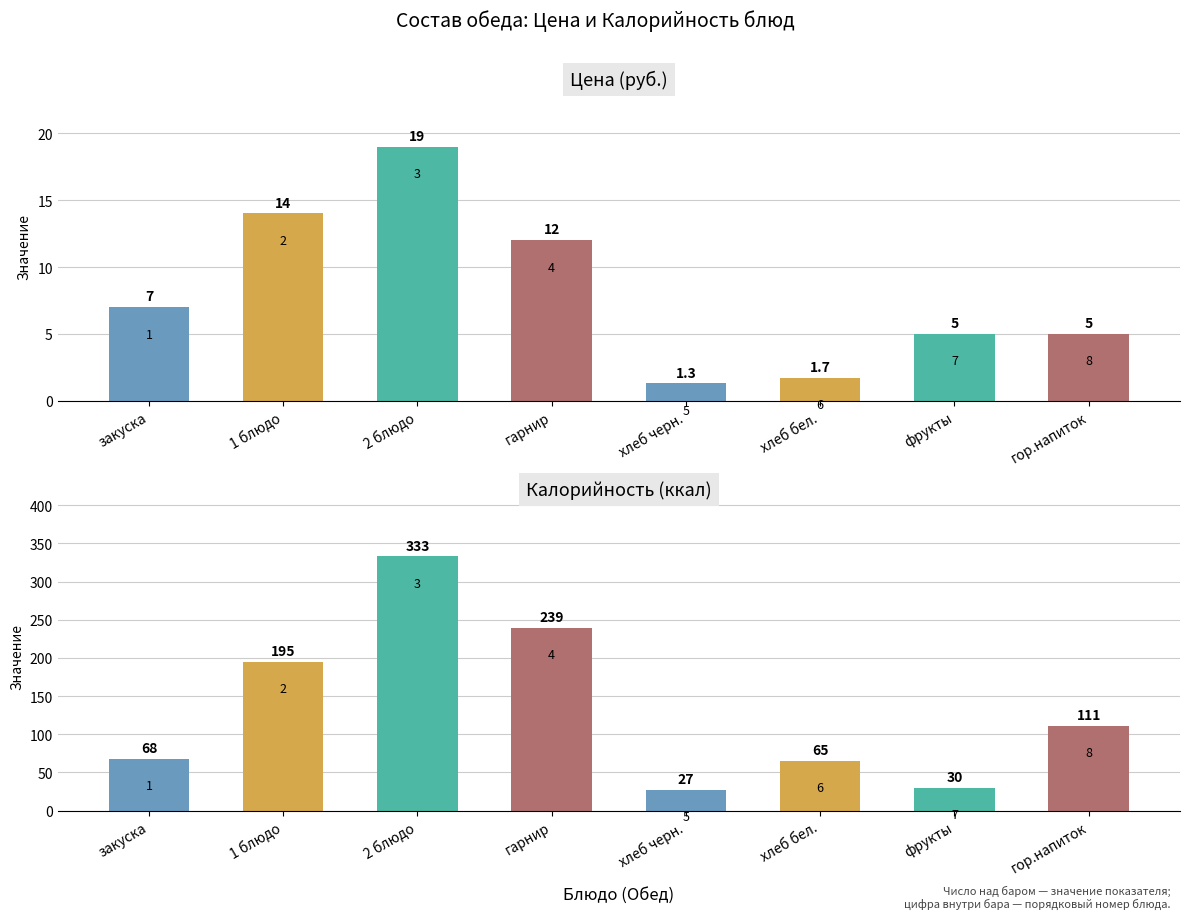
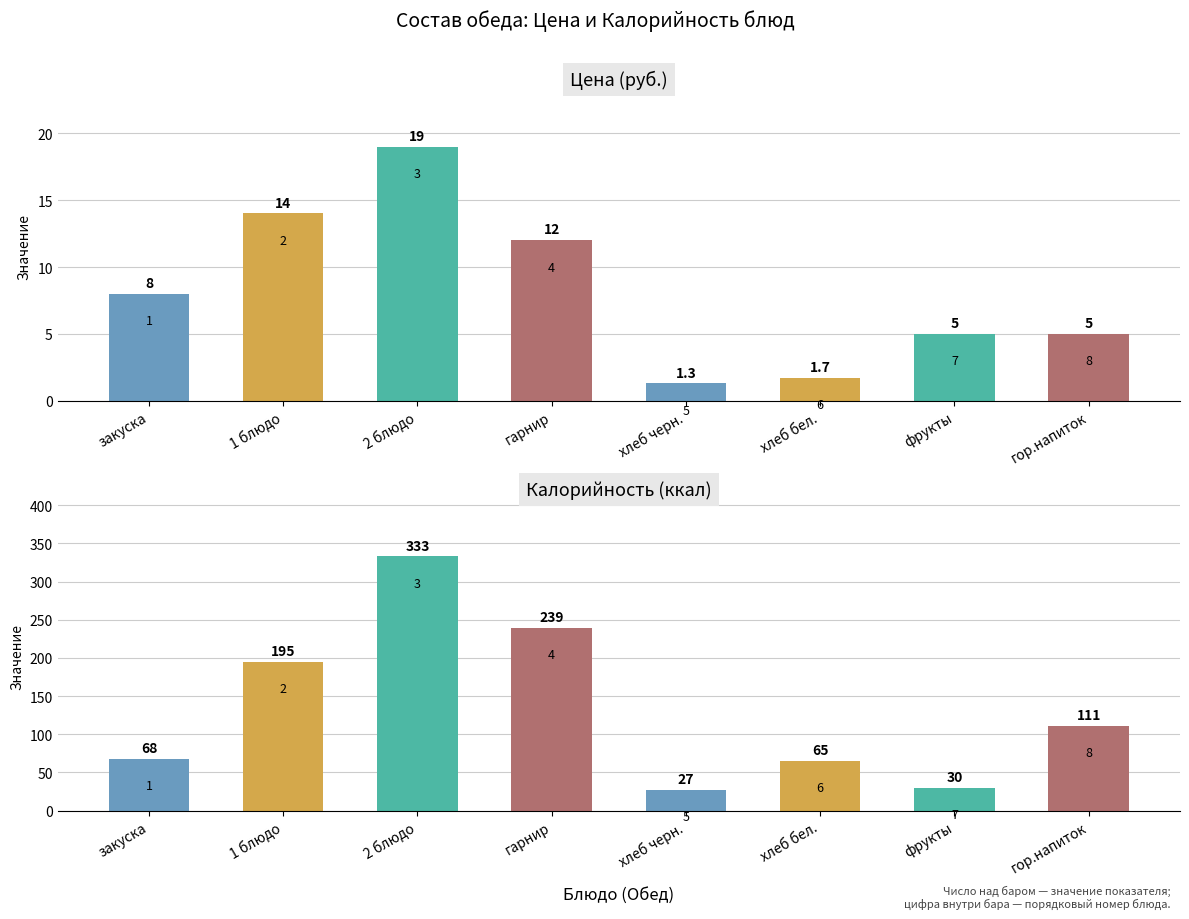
Цена (руб.), закуска: 7 -> 8
